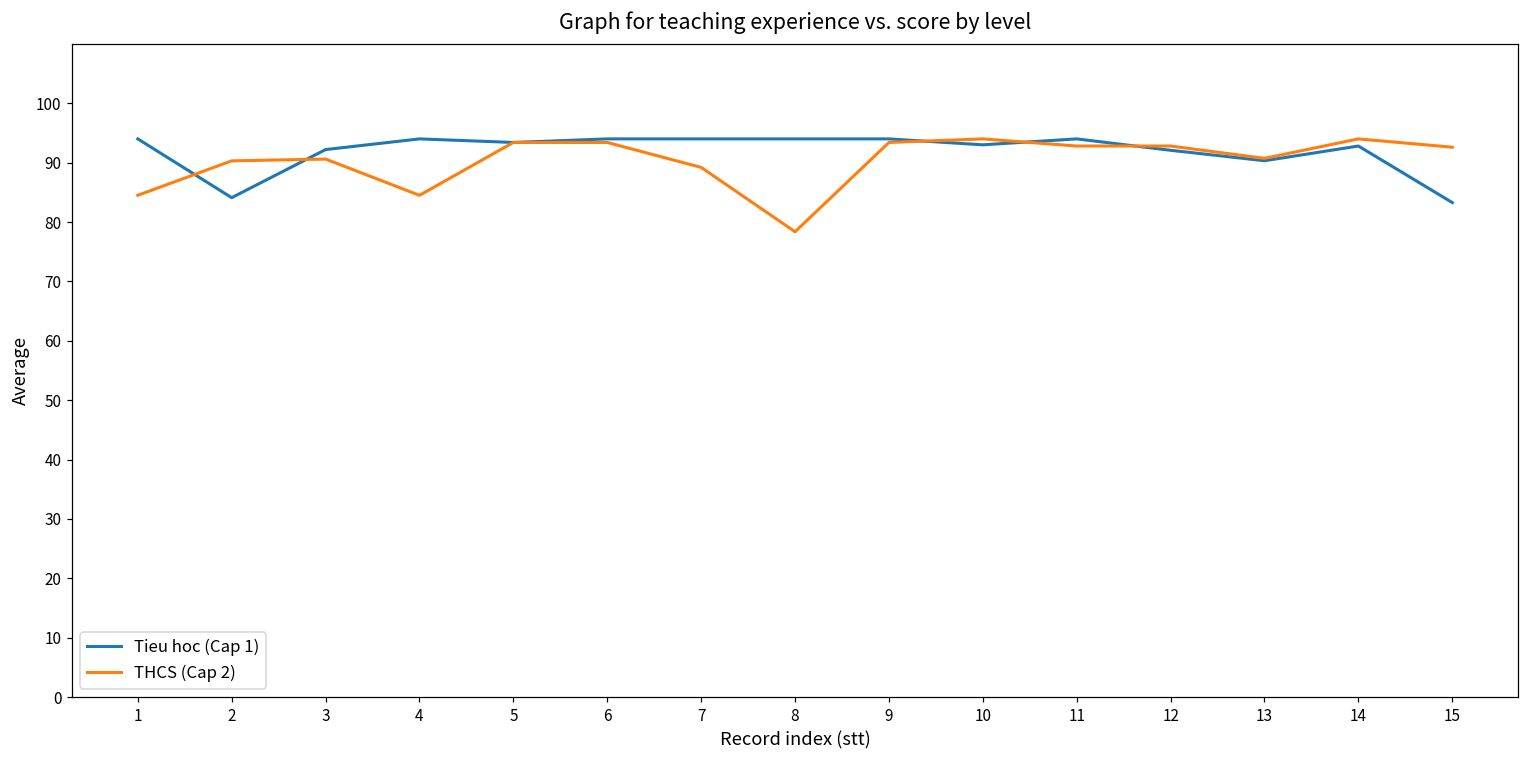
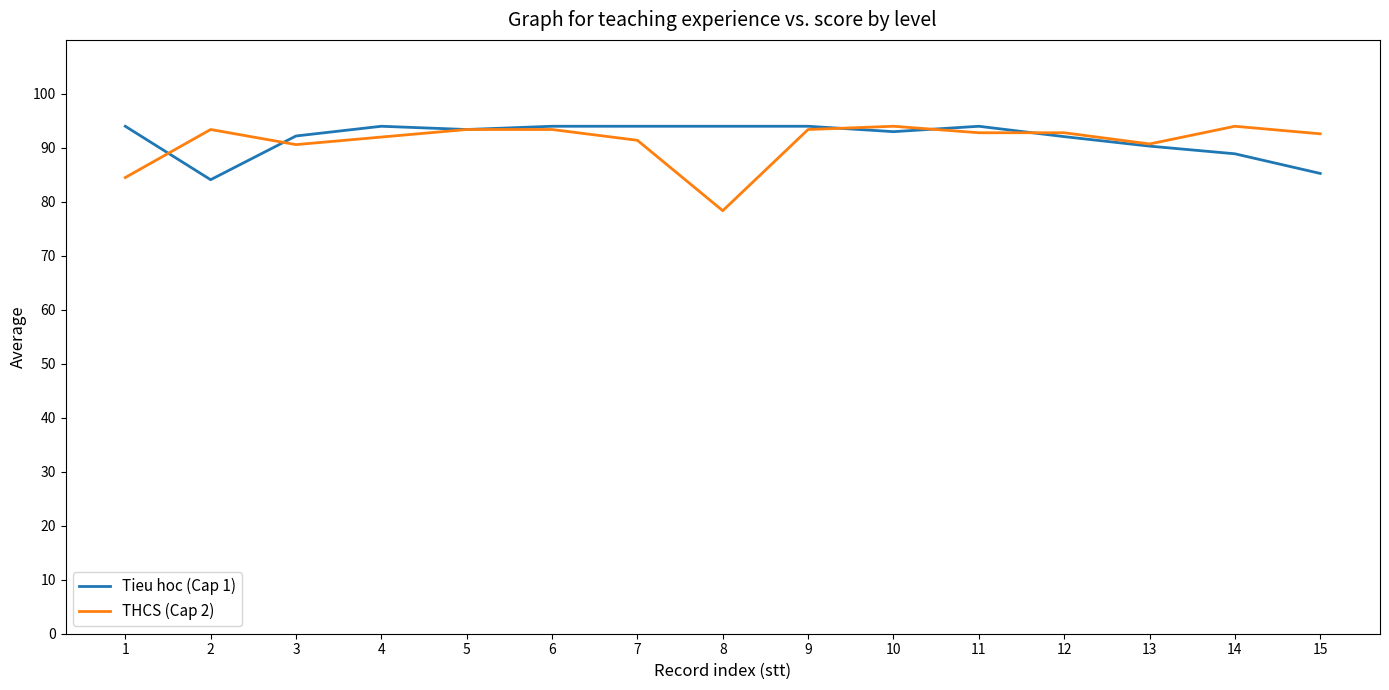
THCS (Cap 2), 2: 90 -> 93
THCS (Cap 2), 4: 85 -> 92
THCS (Cap 2), 7: 89 -> 91
Tieu hoc (Cap 1), 14: 93 -> 89
Tieu hoc (Cap 1), 15: 83 -> 85
